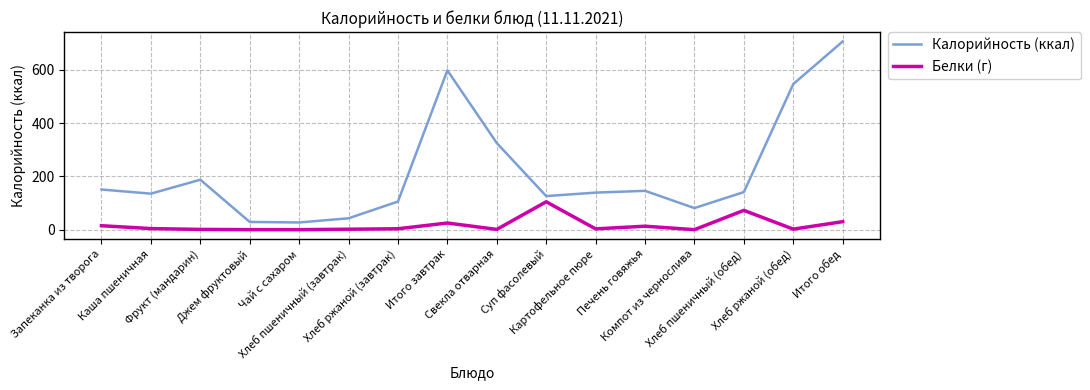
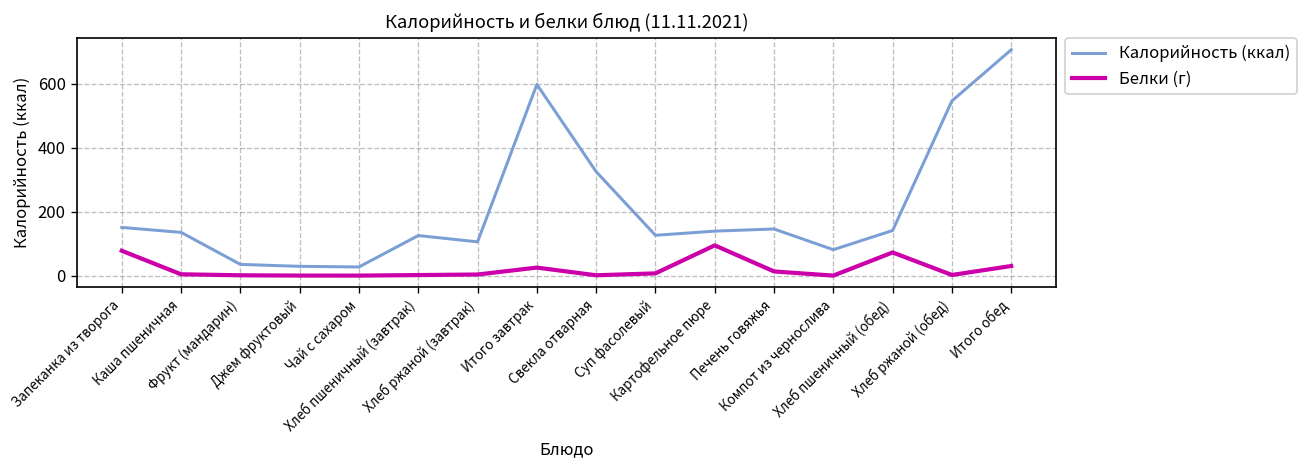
Белки (г), Запеканка из творога: 10 -> 80
Калорийность (ккал), Фрукт (мандарин): 190 -> 40
Калорийность (ккал), Хлеб пшеничный (завтрак): 40 -> 130
Белки (г), Суп фасолевый: 100 -> 10
Белки (г), Картофельное пюре: 0 -> 90
